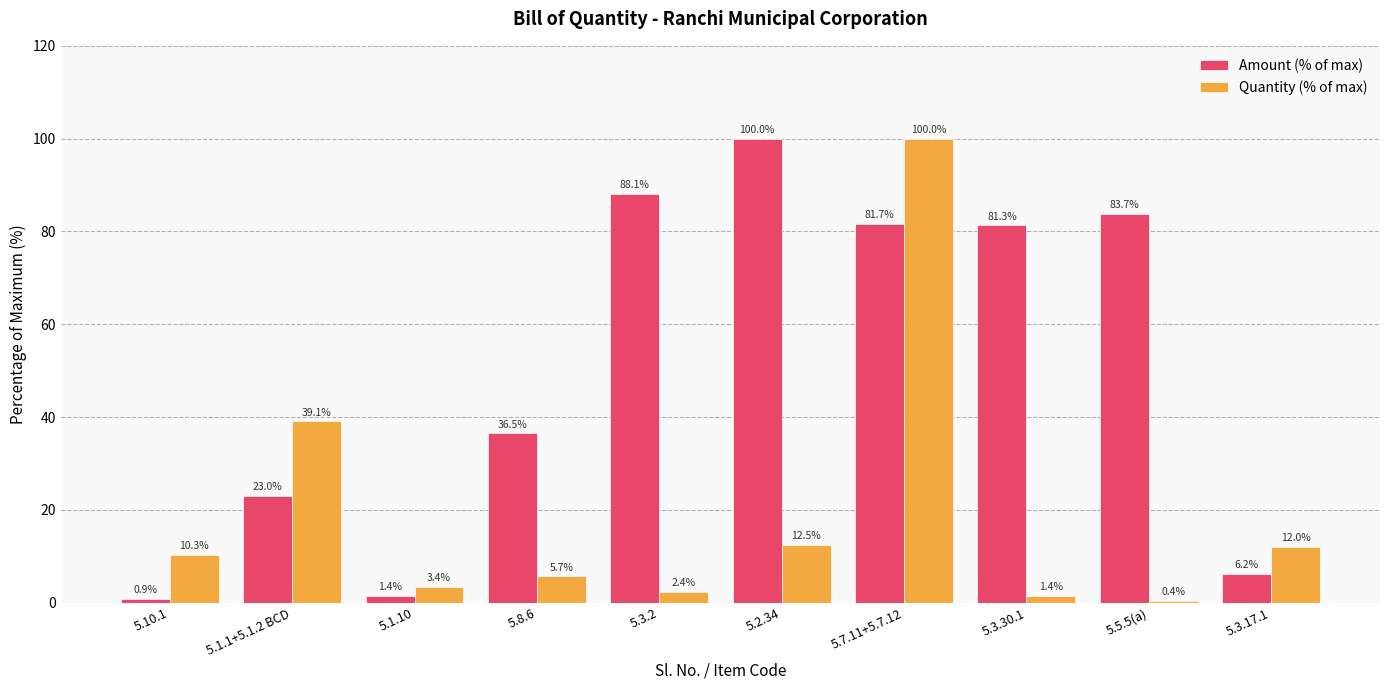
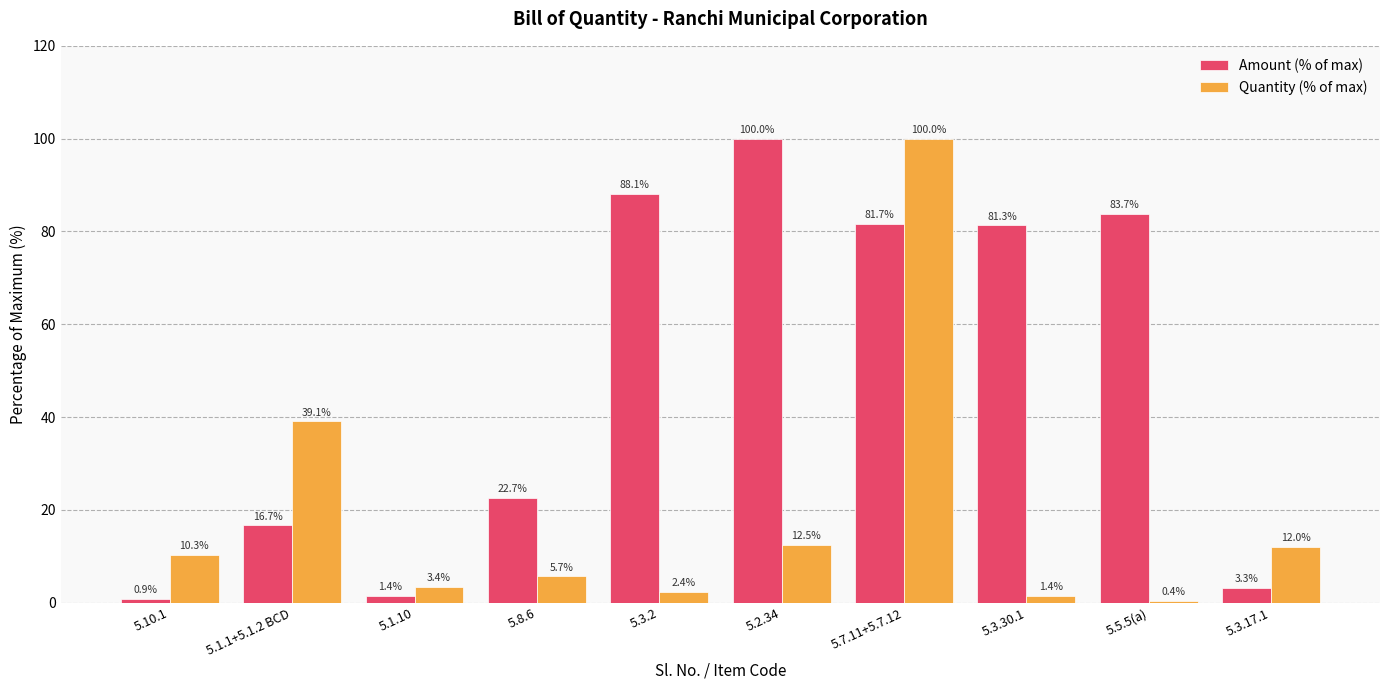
Amount (% of max), 5.1.1+5.1.2 BCD: 23.0% -> 16.7%
Amount (% of max), 5.8.6: 36.5% -> 22.7%
Amount (% of max), 5.3.17.1: 6.2% -> 3.3%
